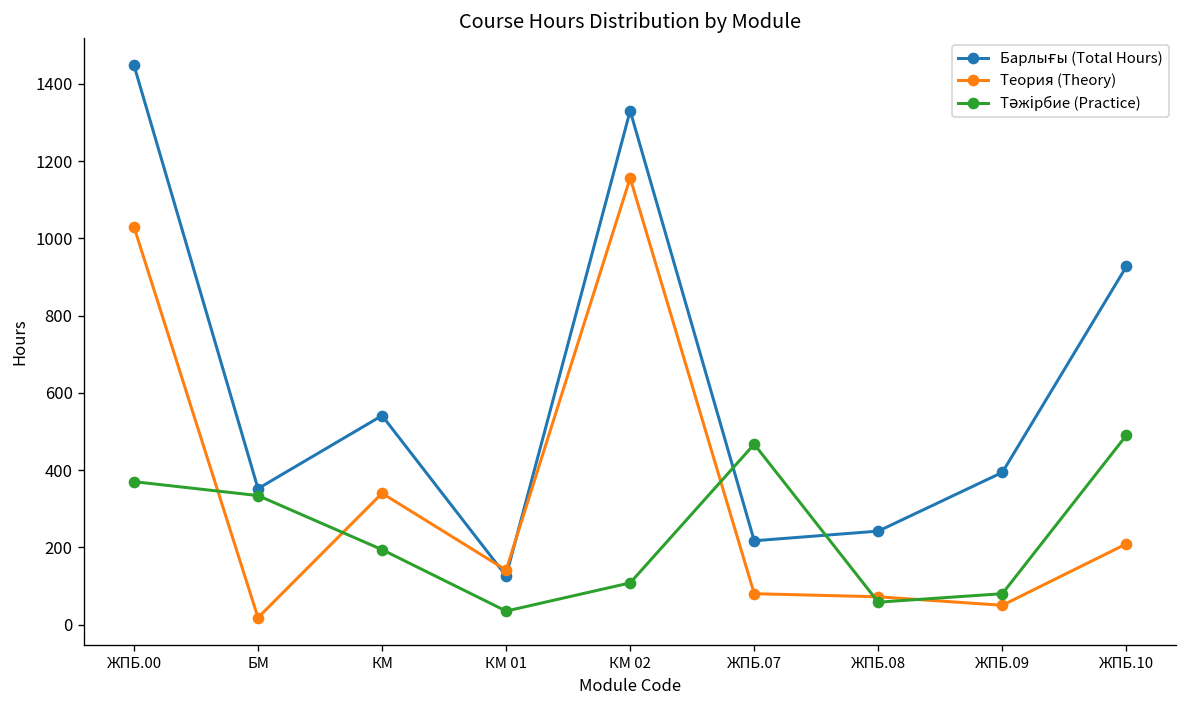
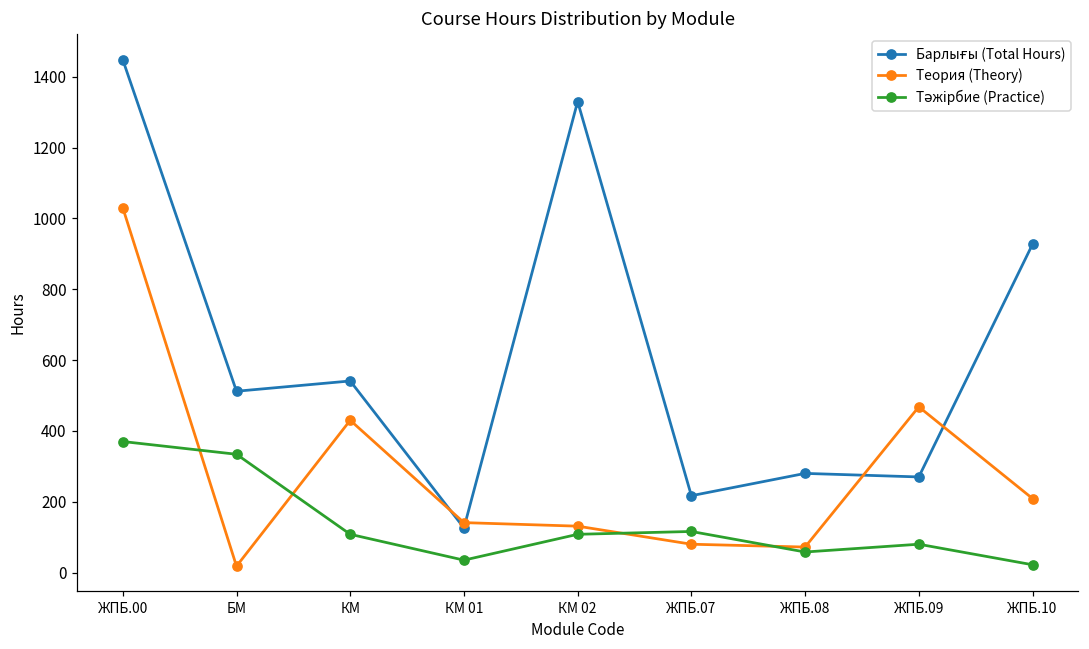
Барлығы (Total Hours), БМ: 350 -> 510
Теория (Theory), КМ: 340 -> 430
Тәжірбие (Practice), КМ: 190 -> 110
Теория (Theory), КМ 02: 1160 -> 130
Тәжірбие (Practice), ЖПБ.07: 470 -> 120
Барлығы (Total Hours), ЖПБ.08: 240 -> 280
Барлығы (Total Hours), ЖПБ.09: 390 -> 270
Теория (Theory), ЖПБ.09: 50 -> 470
Тәжірбие (Practice), ЖПБ.10: 490 -> 20
